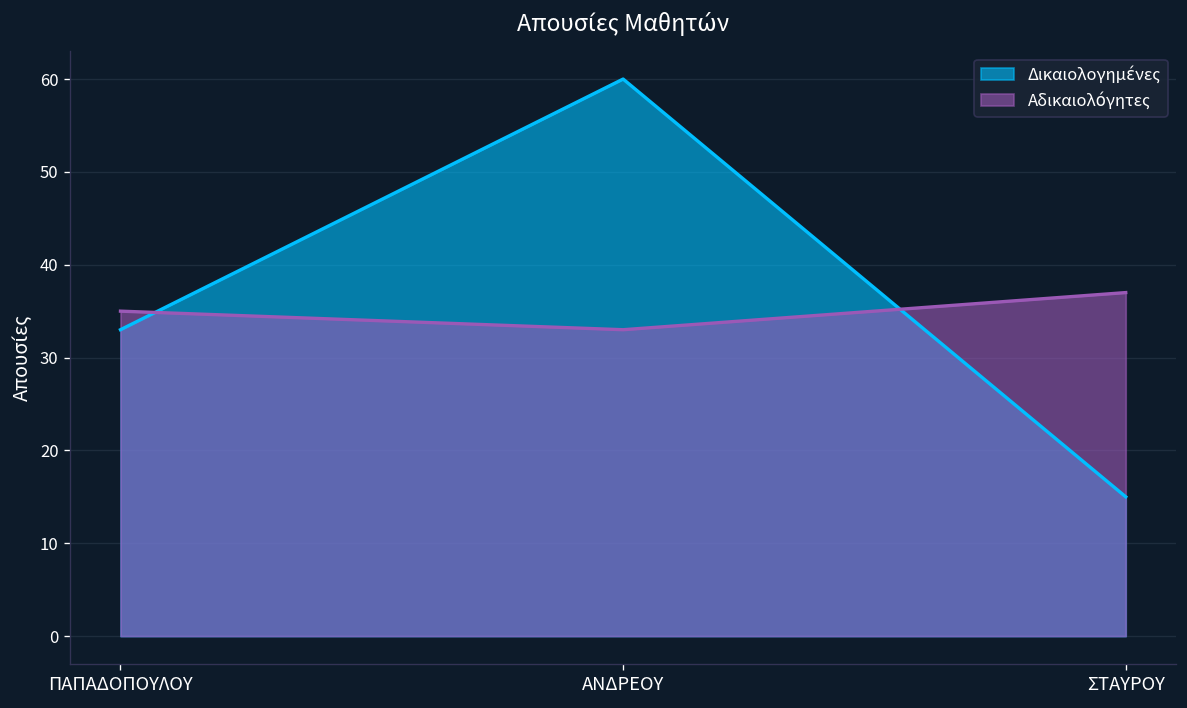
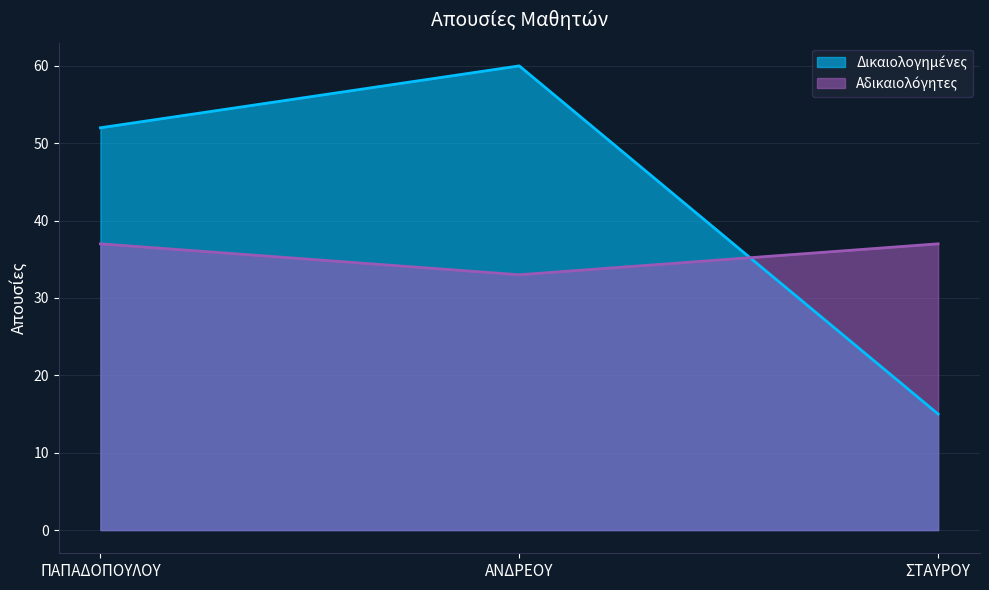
Δικαιολογημένες, ΠΑΠΑΔΟΠΟΥΛΟΥ: 33 -> 52
Αδικαιολόγητες, ΠΑΠΑΔΟΠΟΥΛΟΥ: 35 -> 37
